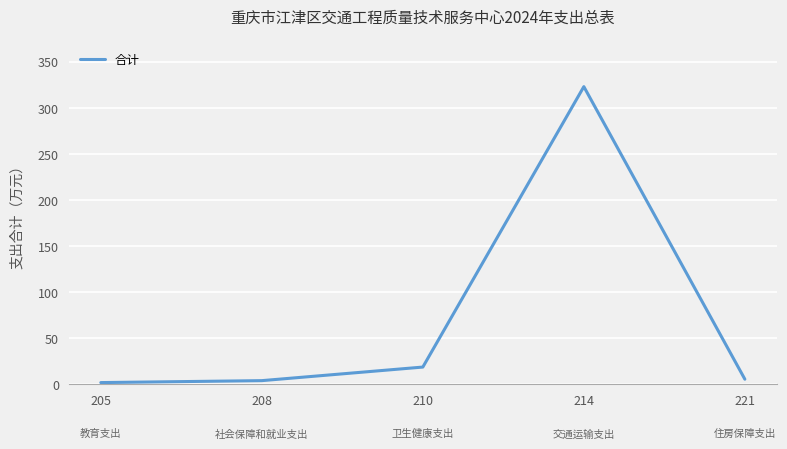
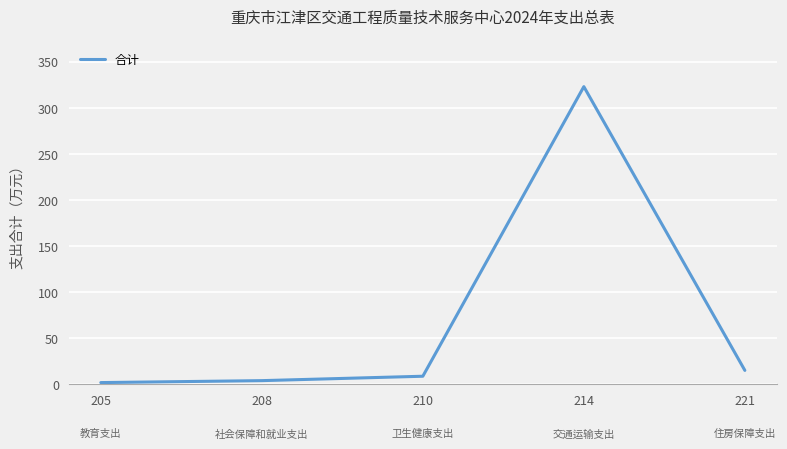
210: 20 -> 10
221: 10 -> 20
